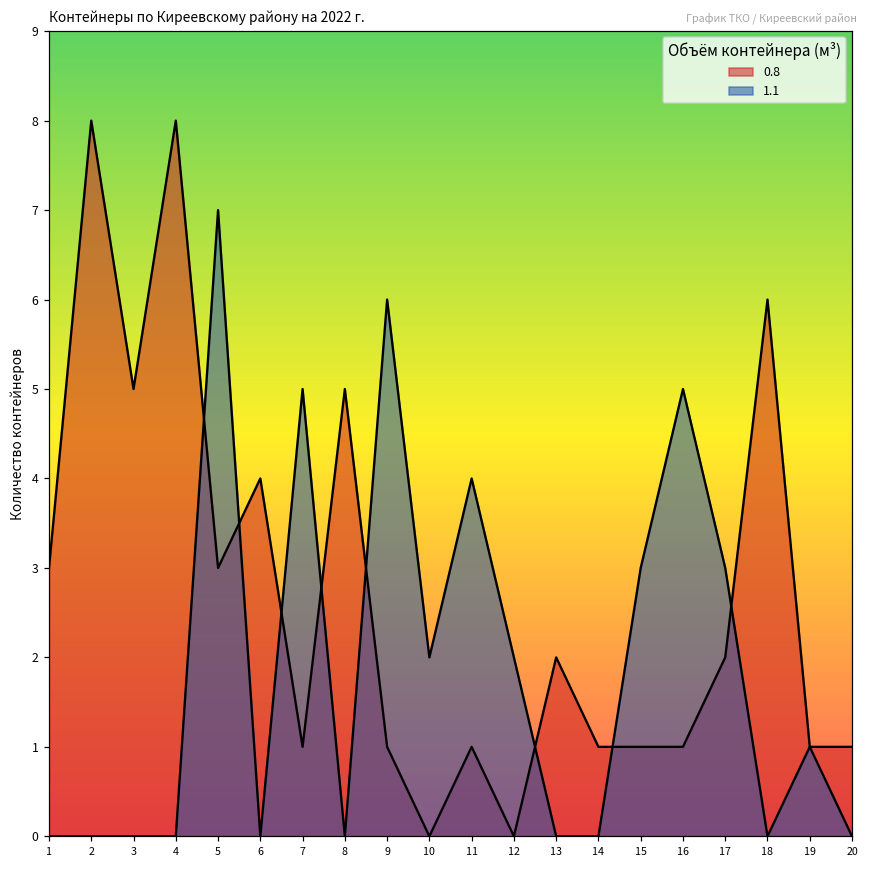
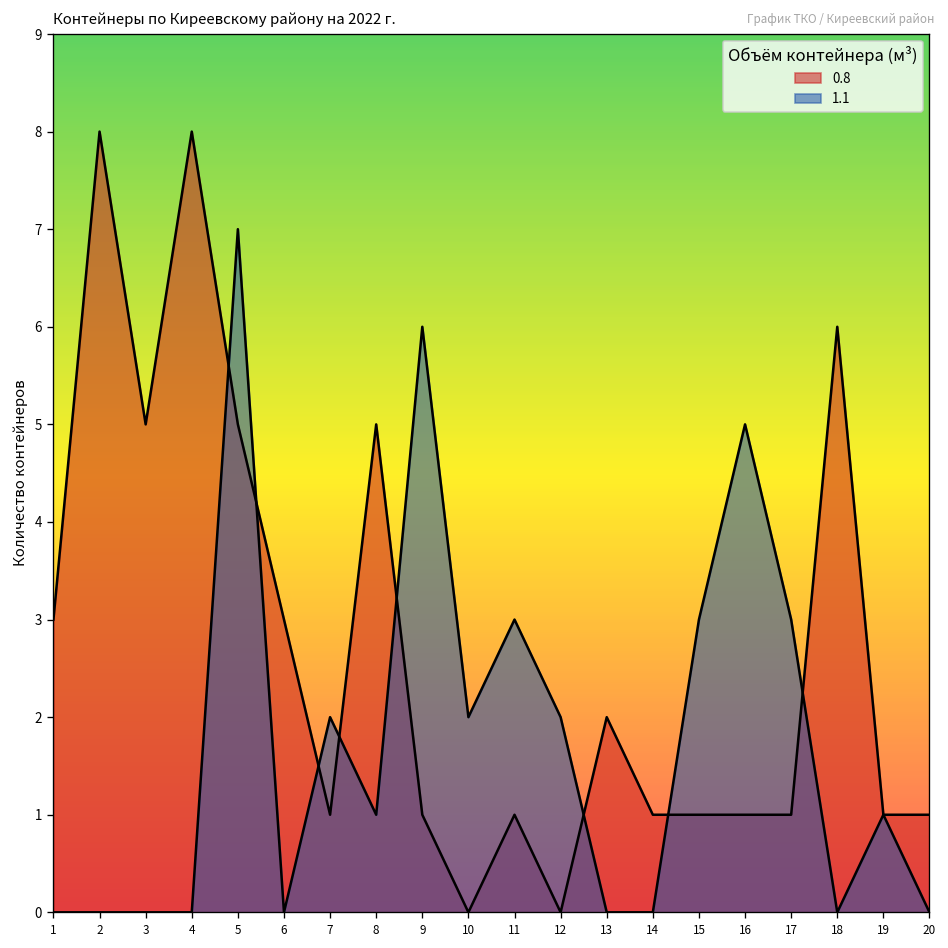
0.8, 5: 3 -> 5
0.8, 6: 4 -> 3
1.1, 7: 5 -> 2
1.1, 8: 0 -> 1
1.1, 11: 4 -> 3
0.8, 17: 2 -> 1
